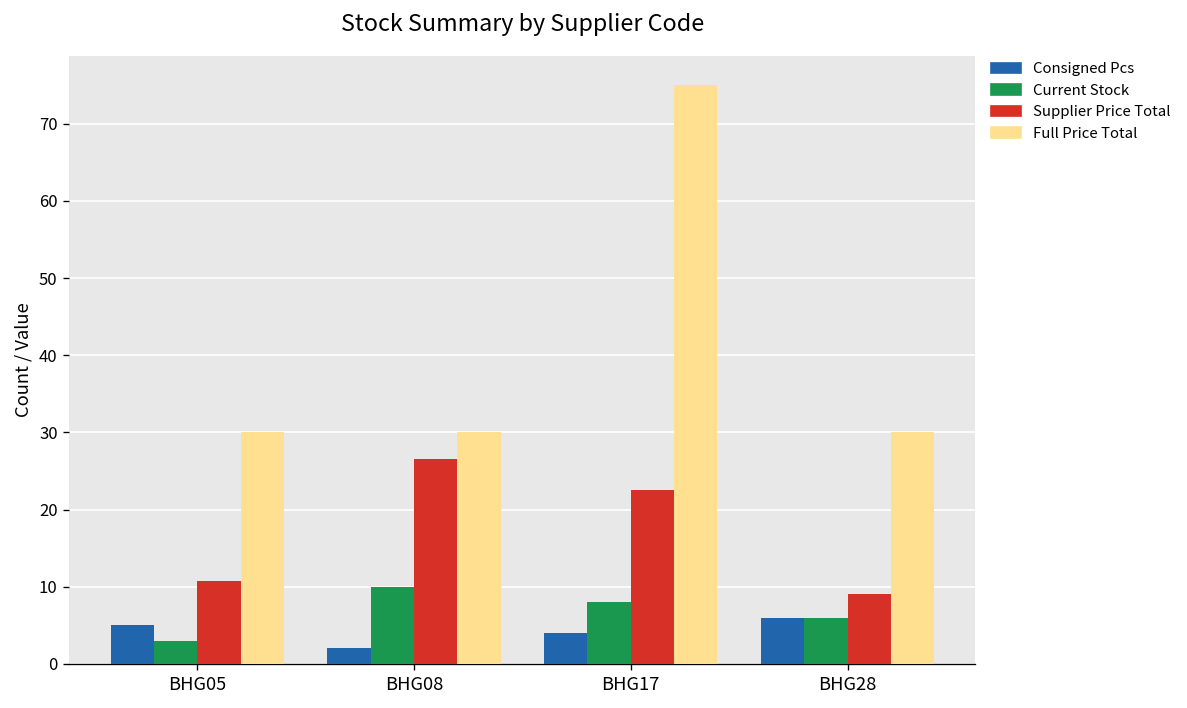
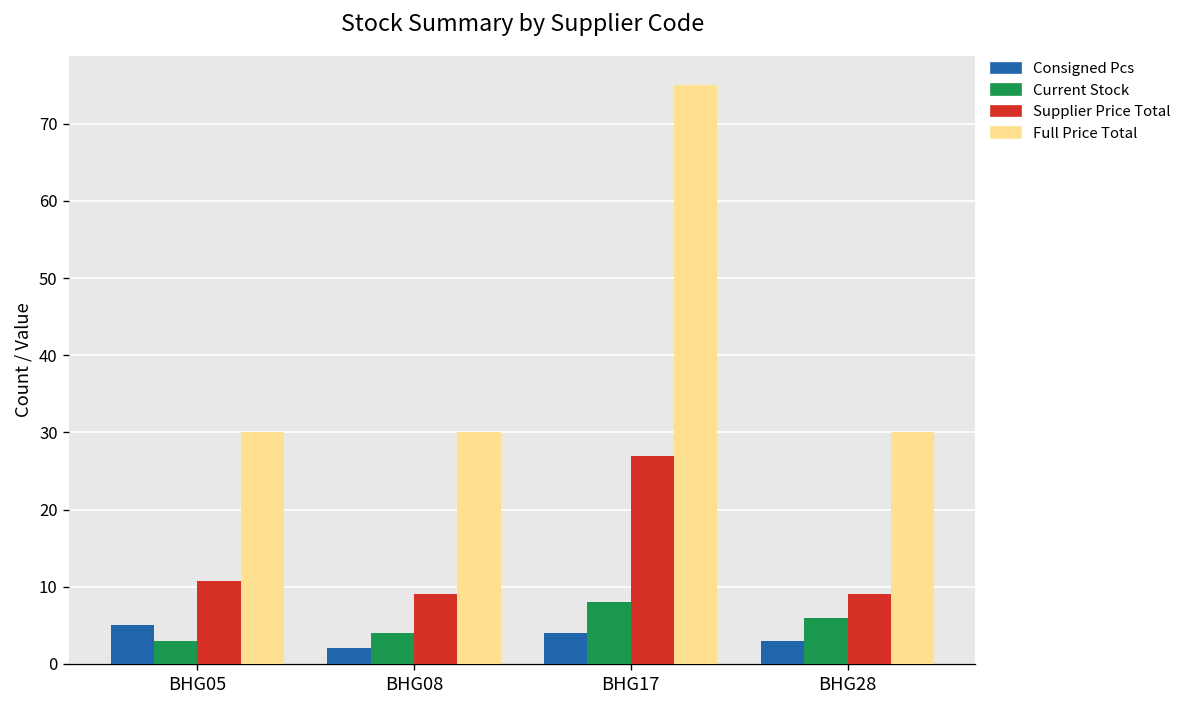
Current Stock, BHG08: 10 -> 4
Supplier Price Total, BHG08: 27 -> 9
Supplier Price Total, BHG17: 23 -> 27
Consigned Pcs, BHG28: 6 -> 3
